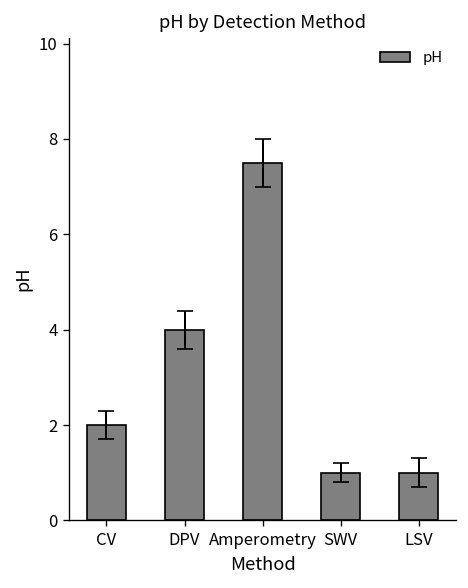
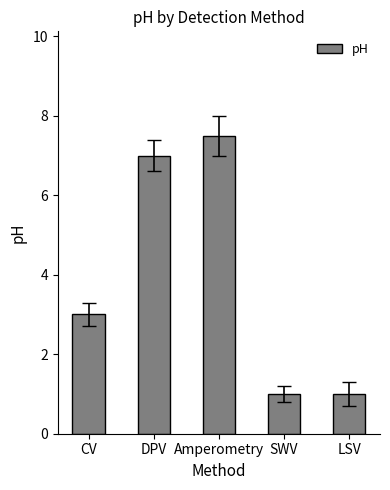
pH, CV: 2 -> 3
pH, DPV: 4 -> 7
